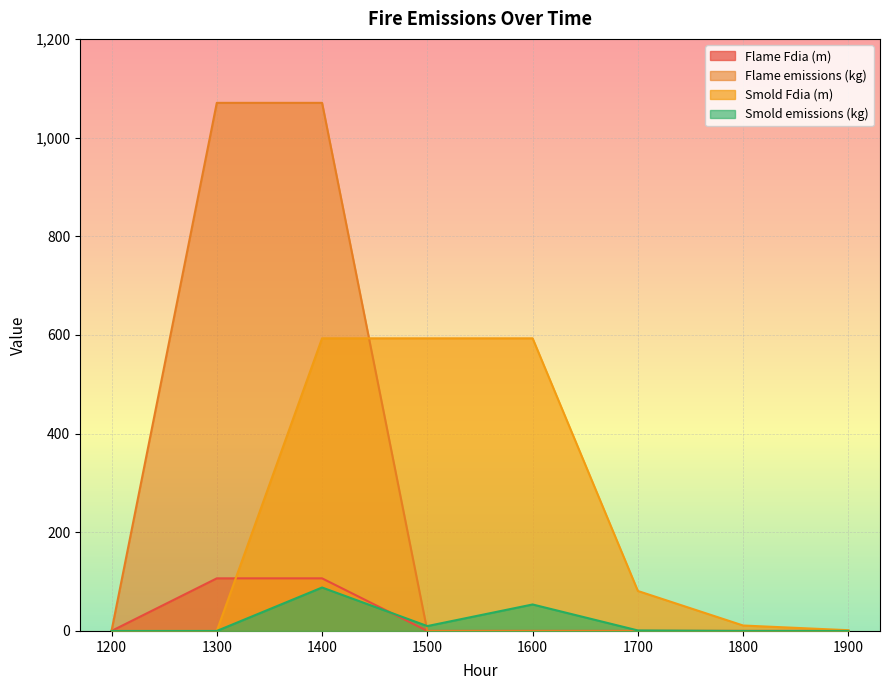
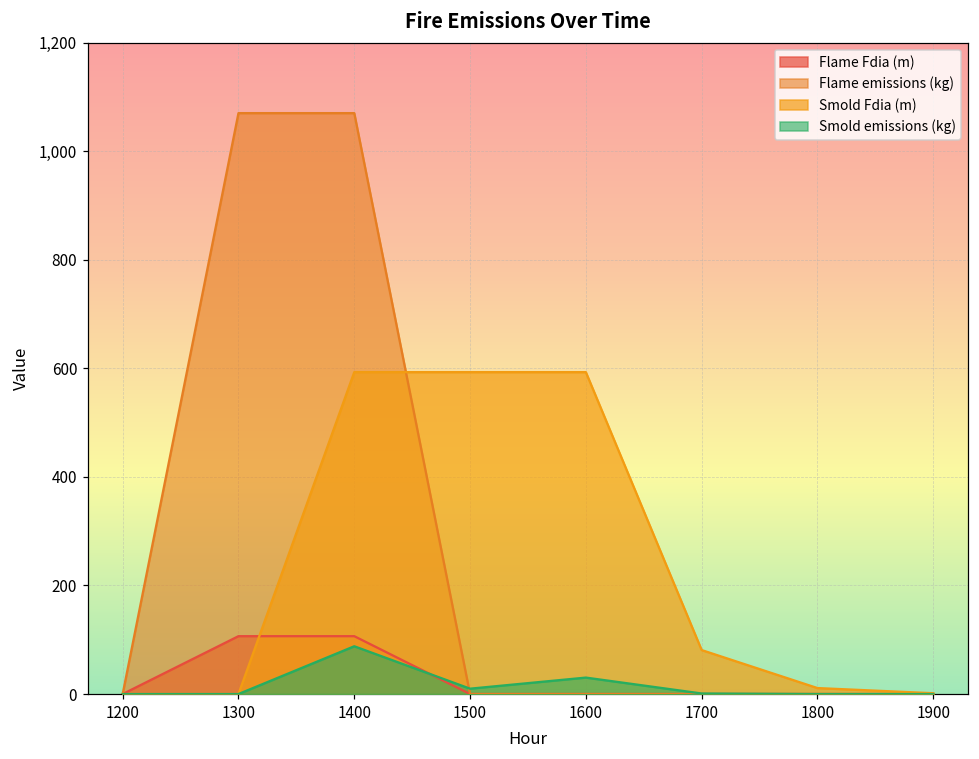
Smold emissions (kg), 1600: 50 -> 30
